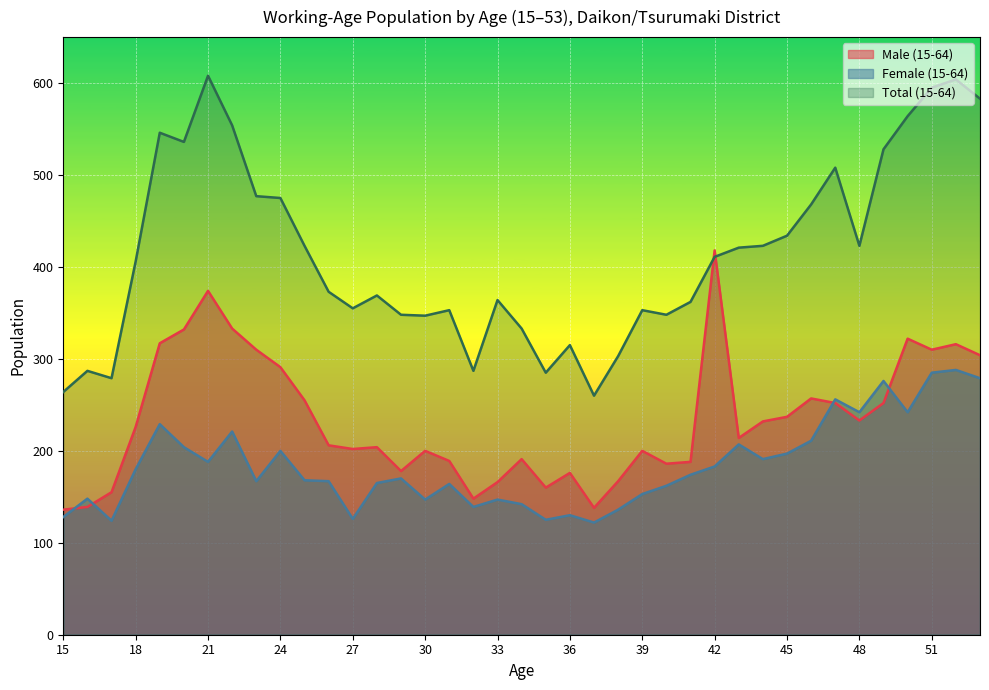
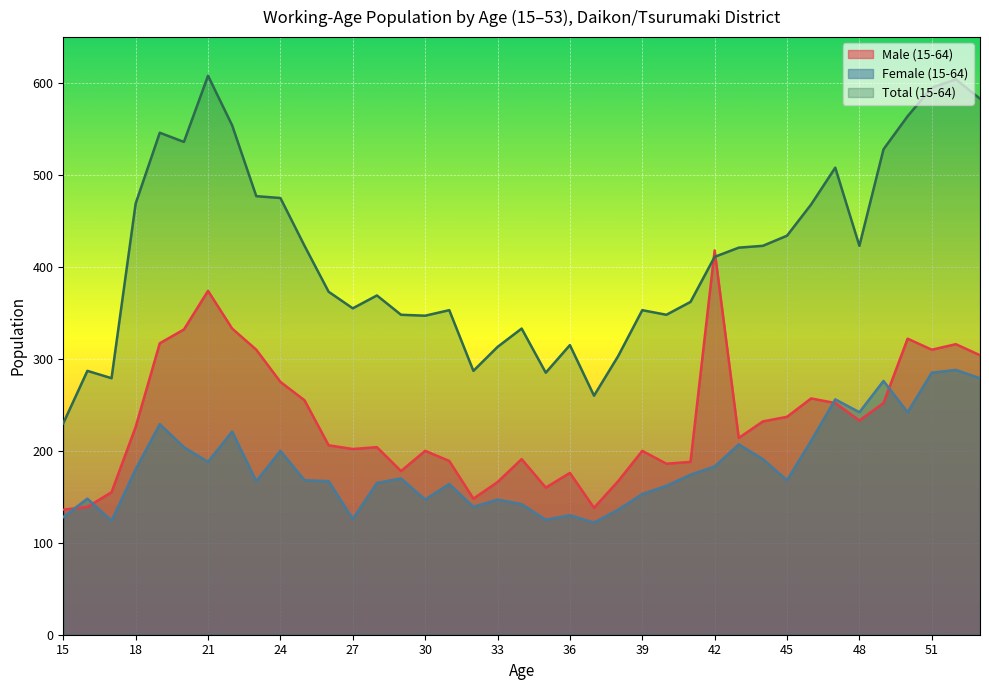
Total (15-64), 15: 260 -> 230
Total (15-64), 18: 410 -> 470
Male (15-64), 24: 290 -> 280
Total (15-64), 33: 360 -> 310
Female (15-64), 45: 200 -> 170
